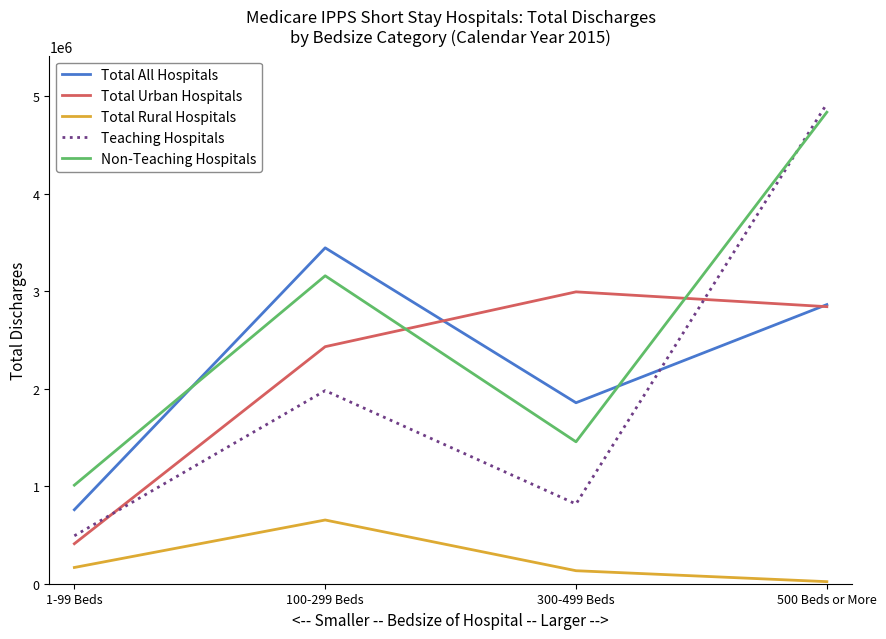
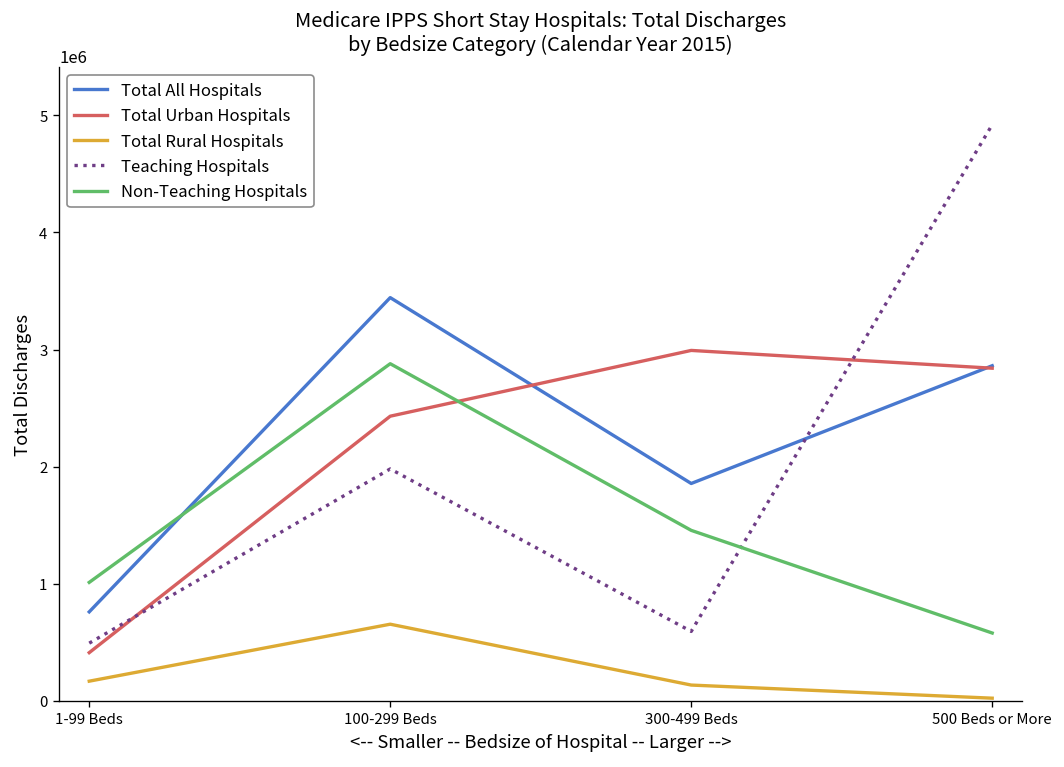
Non-Teaching Hospitals, 100-299 Beds: 3200000 -> 2900000
Teaching Hospitals, 300-499 Beds: 800000 -> 600000
Non-Teaching Hospitals, 500 Beds or More: 4800000 -> 600000
